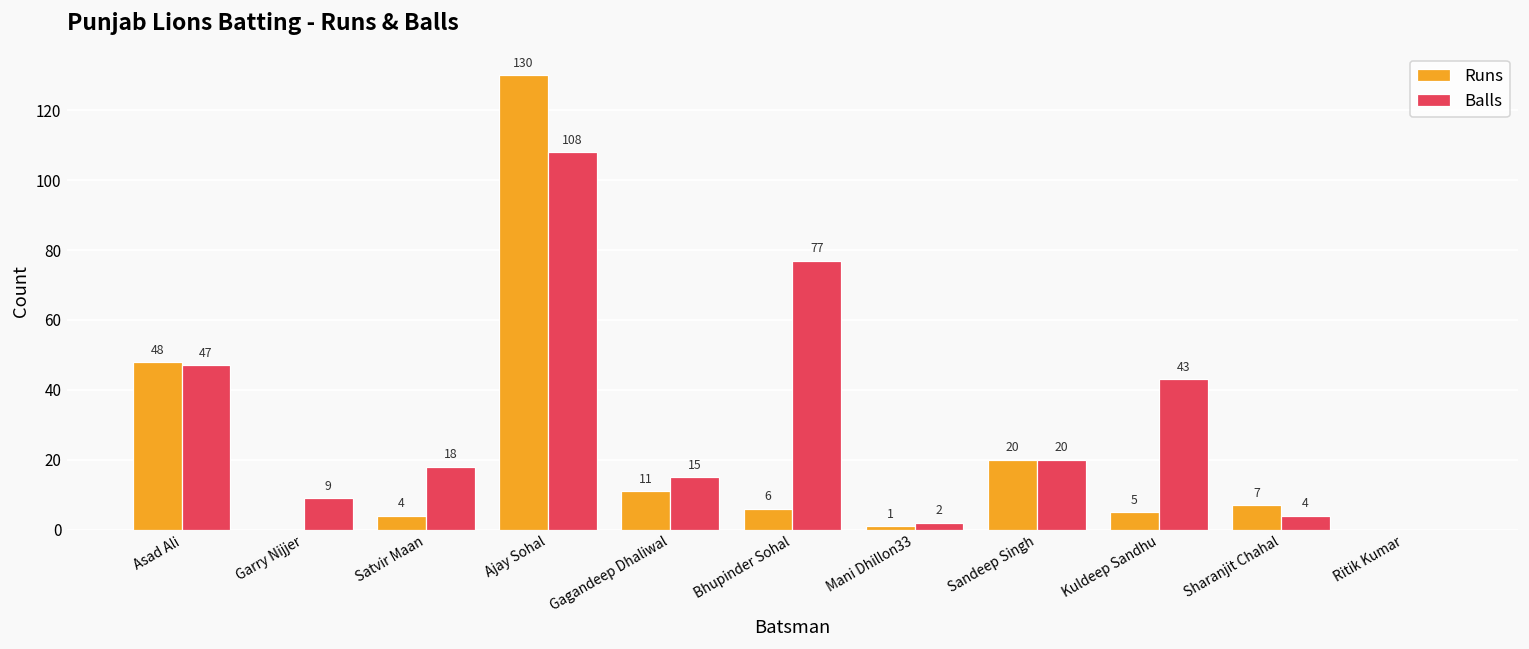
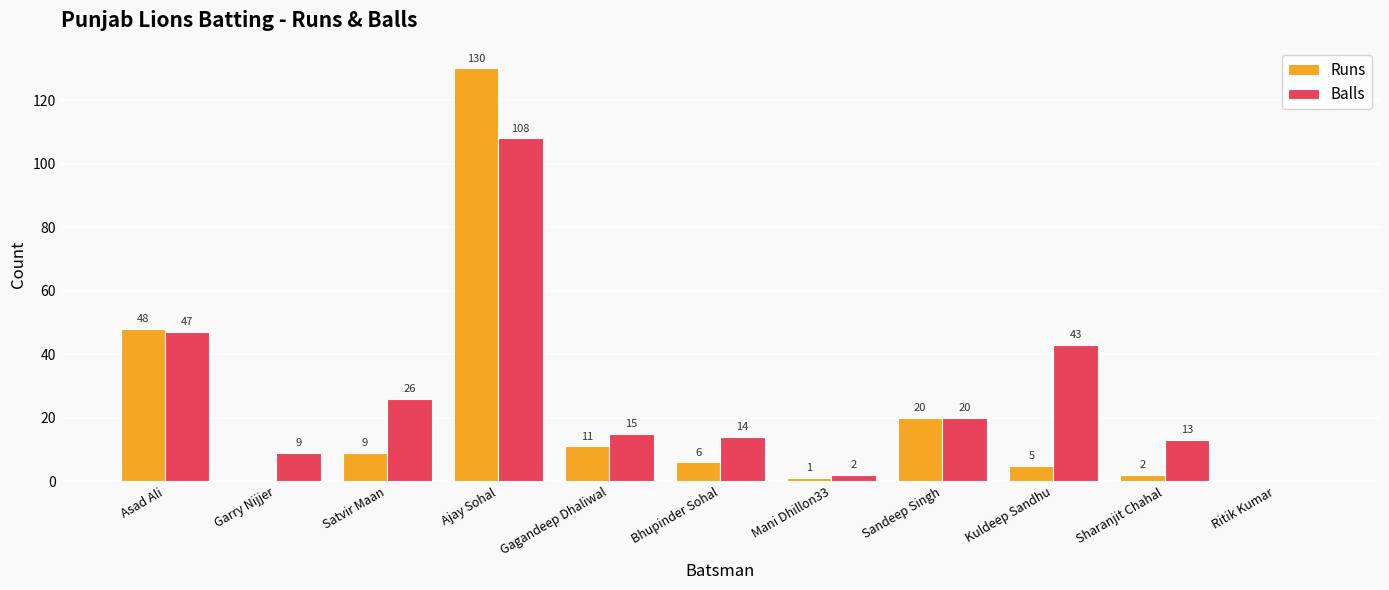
Runs, Satvir Maan: 4 -> 9
Balls, Satvir Maan: 18 -> 26
Balls, Bhupinder Sohal: 77 -> 14
Runs, Sharanjit Chahal: 7 -> 2
Balls, Sharanjit Chahal: 4 -> 13
